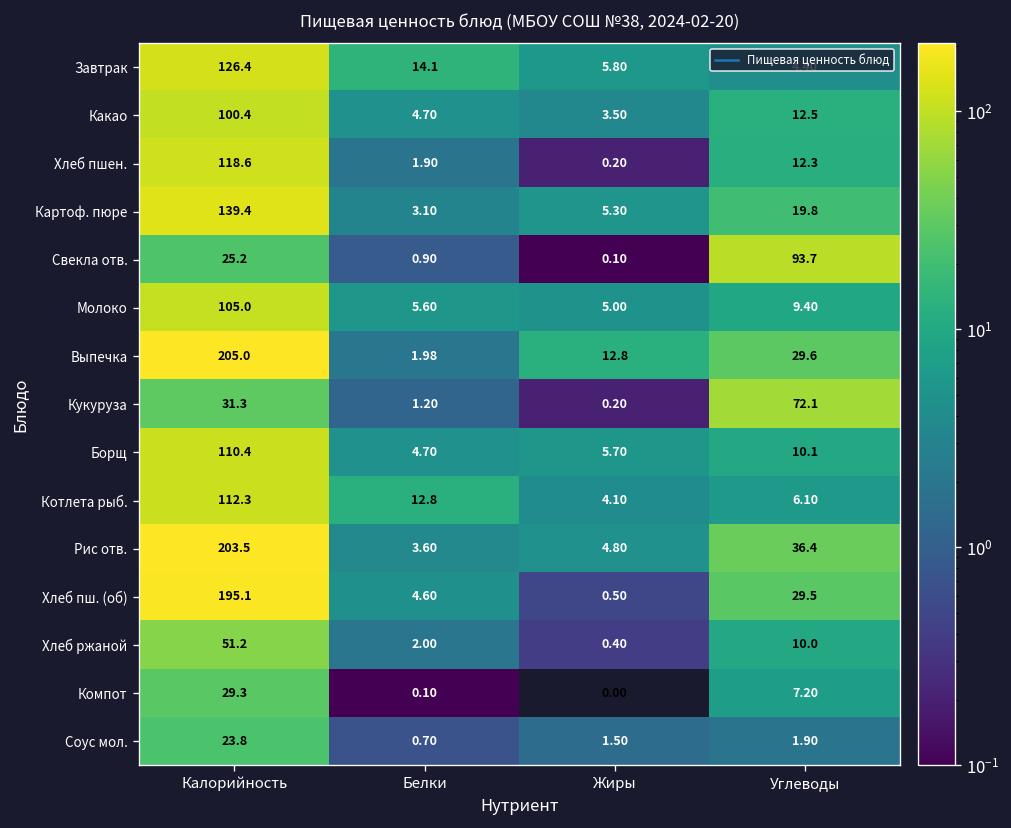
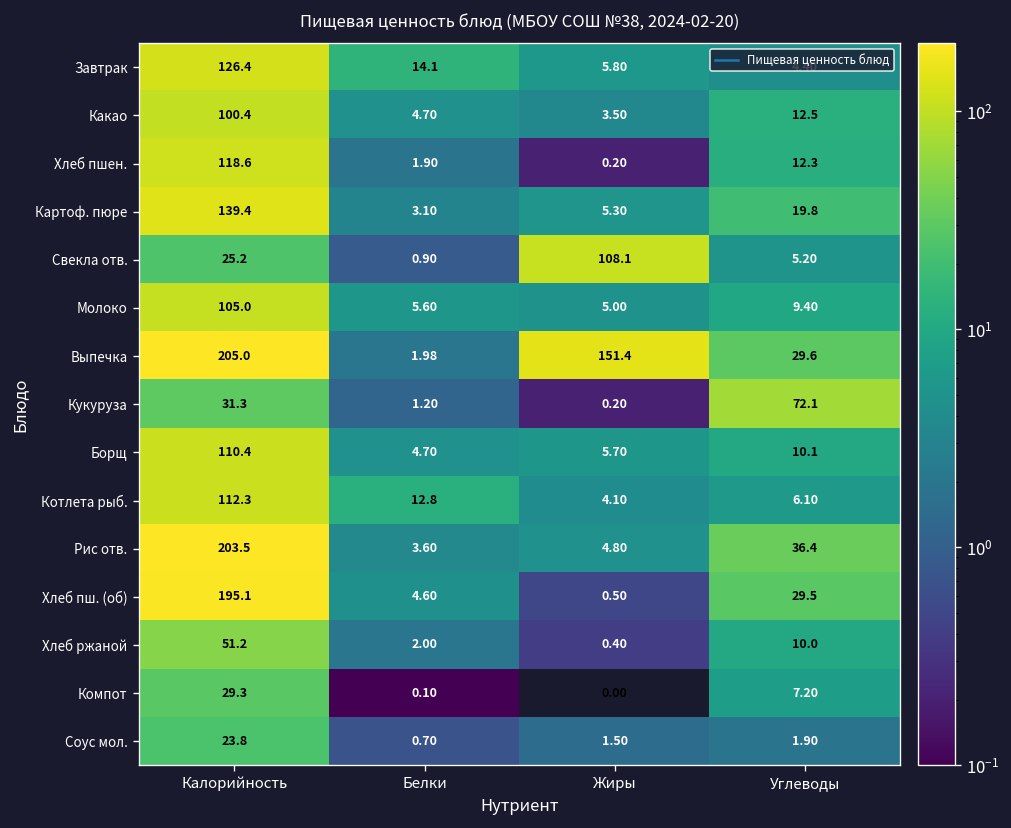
Свекла отв., Жиры: 0.10 -> 108.1
Свекла отв., Углеводы: 93.7 -> 5.20
Выпечка, Жиры: 12.8 -> 151.4
